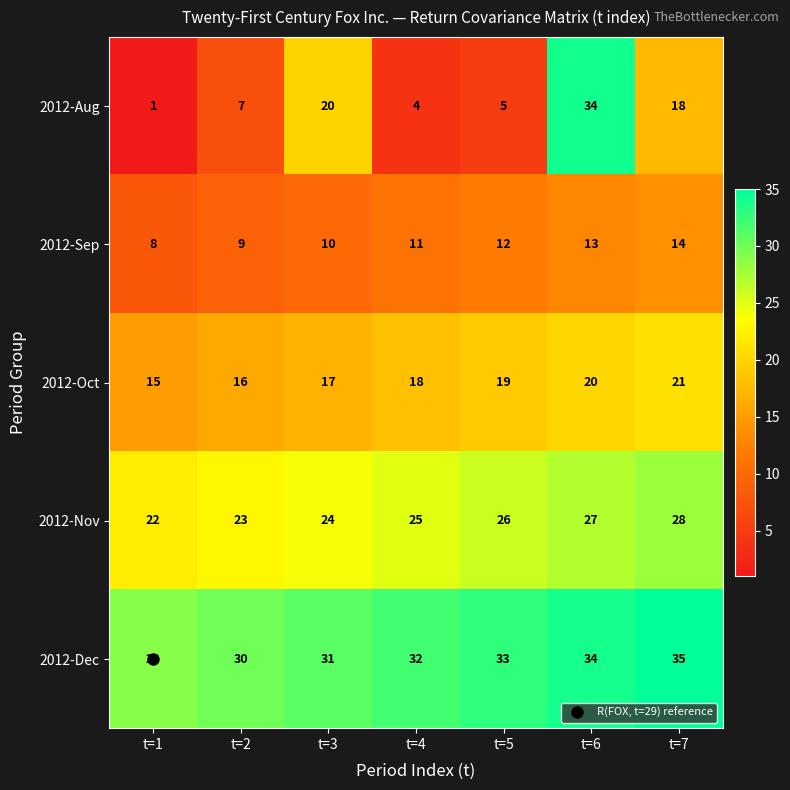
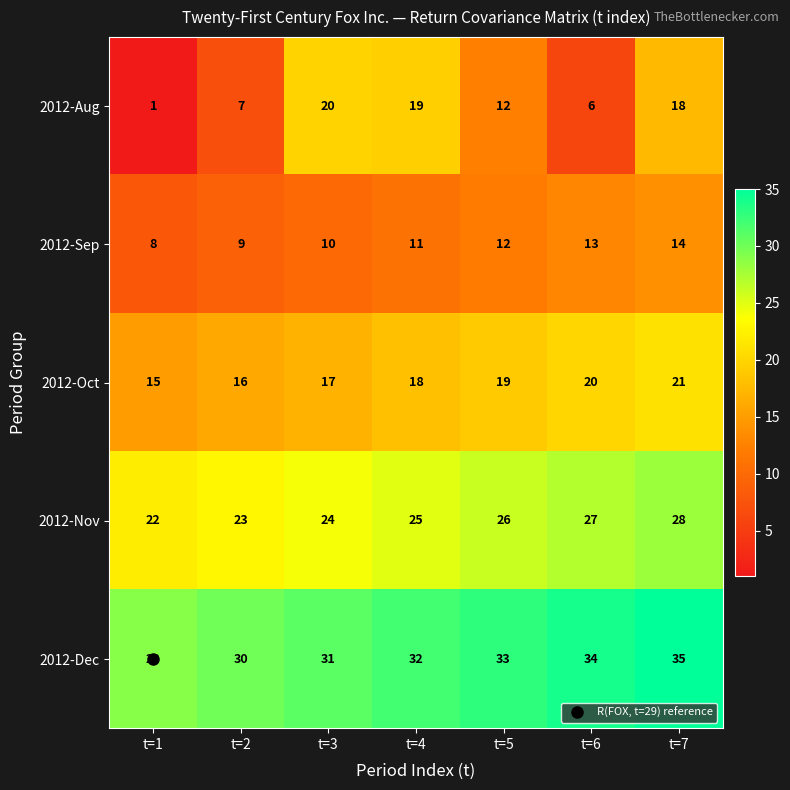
2012-Aug, t=4: 4 -> 19
2012-Aug, t=5: 5 -> 12
2012-Aug, t=6: 34 -> 6
